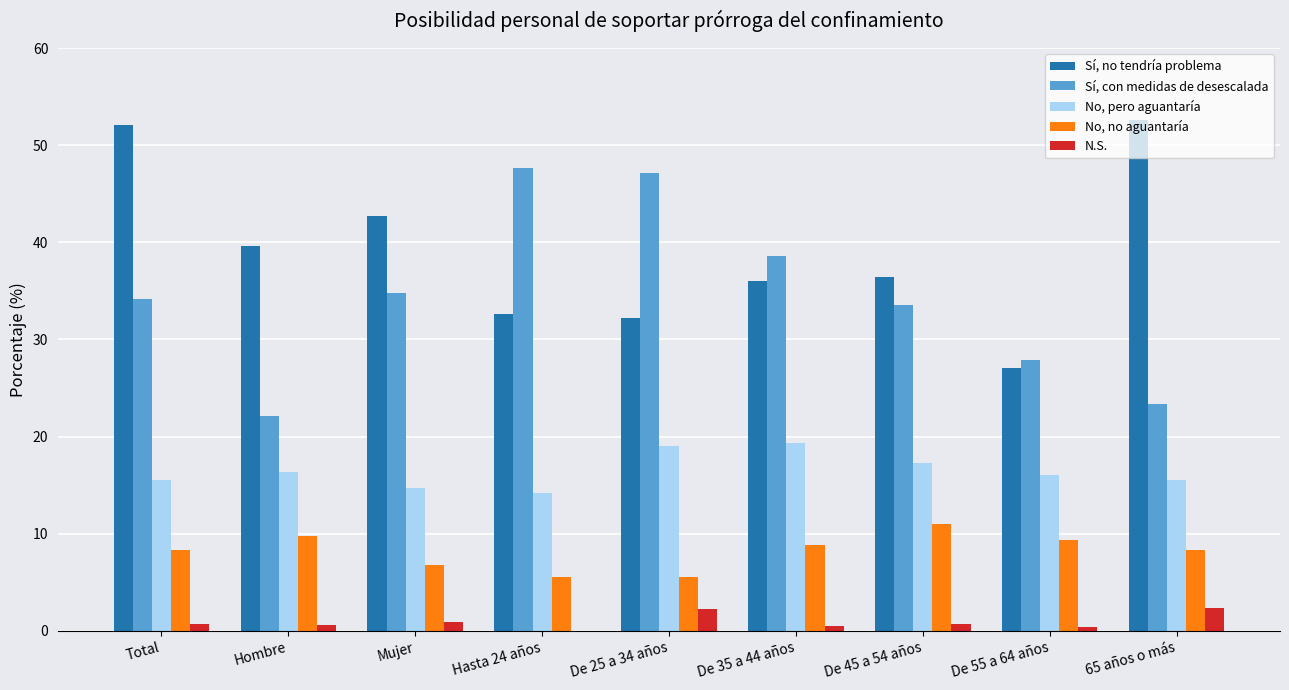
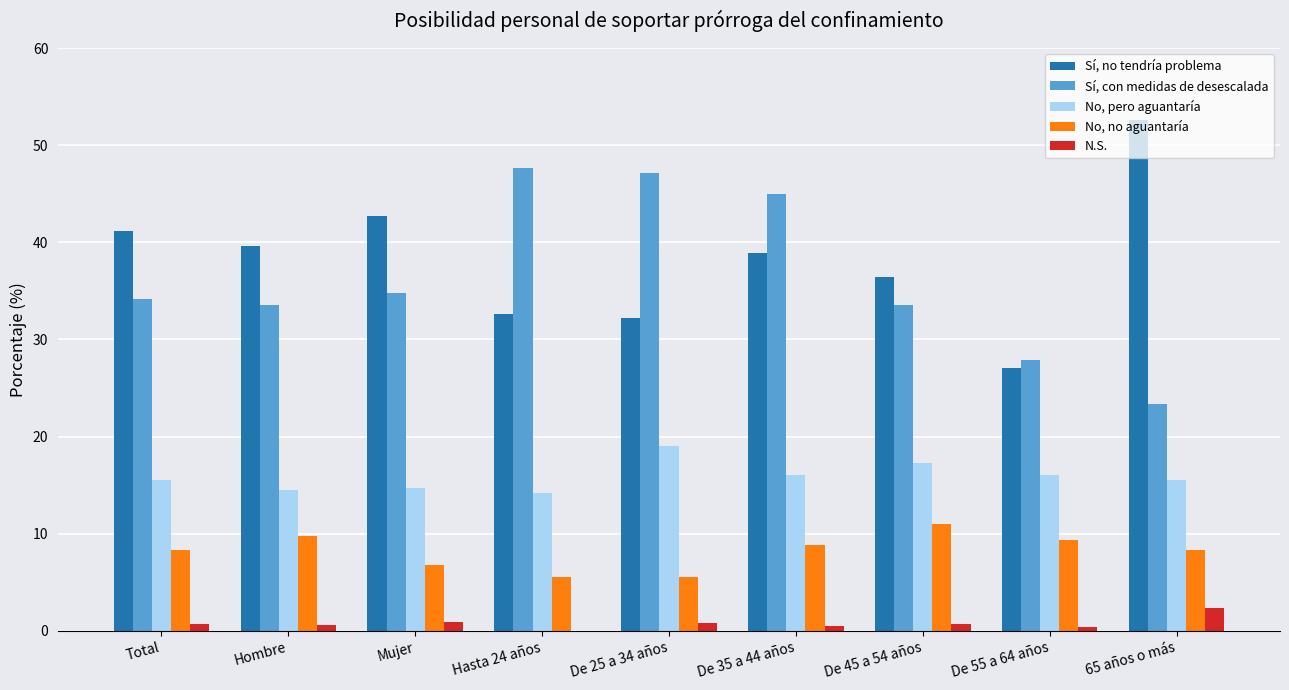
Sí, no tendría problema, Total: 52 -> 41
Sí, con medidas de desescalada, Hombre: 22 -> 34
No, pero aguantaría, Hombre: 16 -> 15
N.S., De 25 a 34 años: 2 -> 1
Sí, no tendría problema, De 35 a 44 años: 36 -> 39
Sí, con medidas de desescalada, De 35 a 44 años: 39 -> 45
No, pero aguantaría, De 35 a 44 años: 19 -> 16
